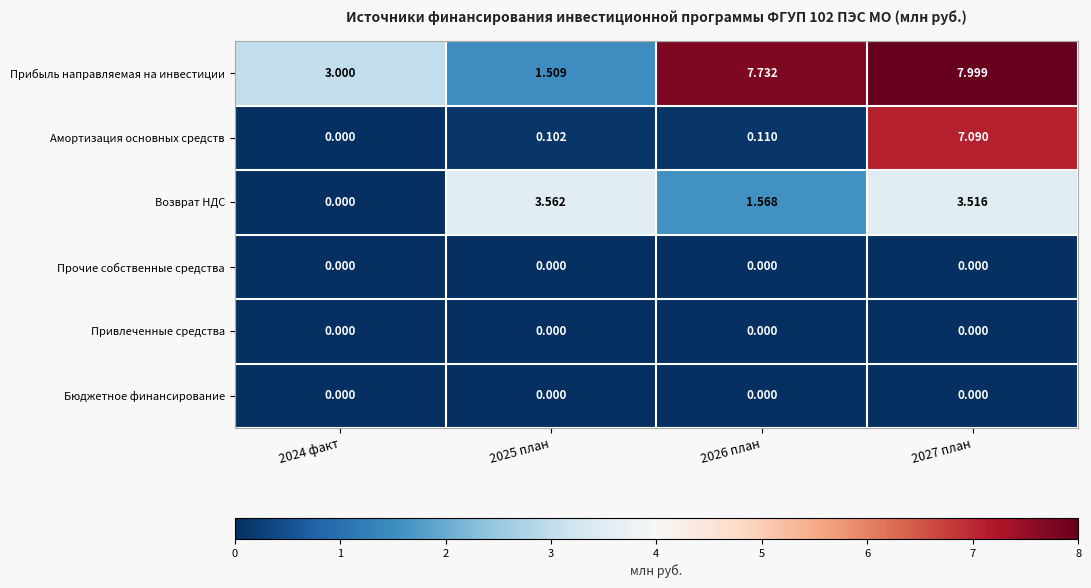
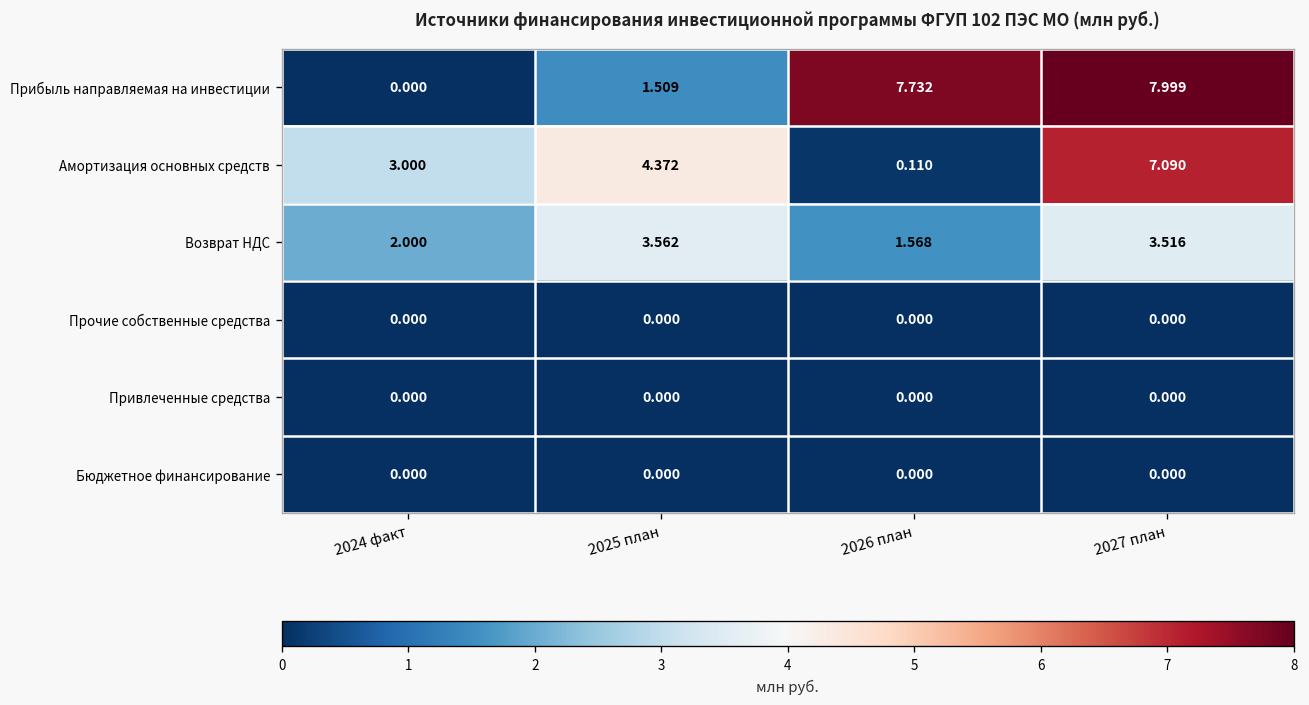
Прибыль направляемая на инвестиции, 2024 факт: 3.000 -> 0.000
Амортизация основных средств, 2024 факт: 0.000 -> 3.000
Амортизация основных средств, 2025 план: 0.102 -> 4.372
Возврат НДС, 2024 факт: 0.000 -> 2.000
